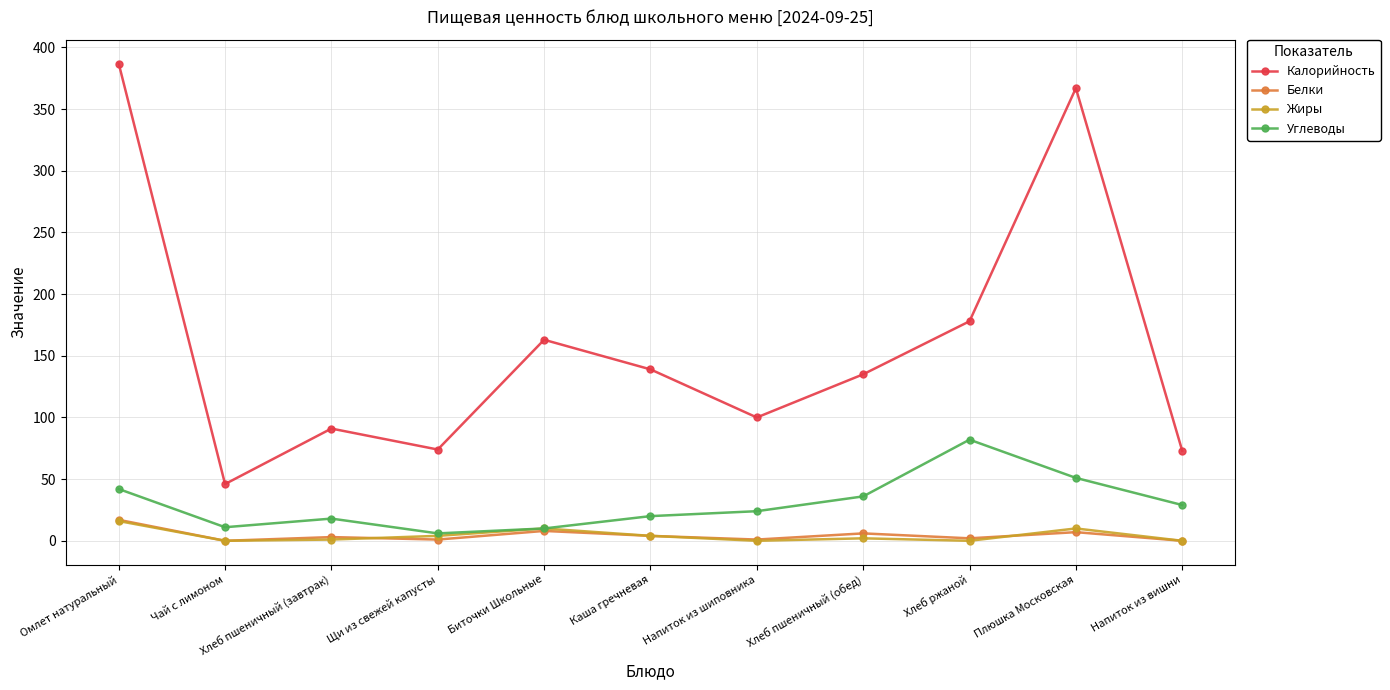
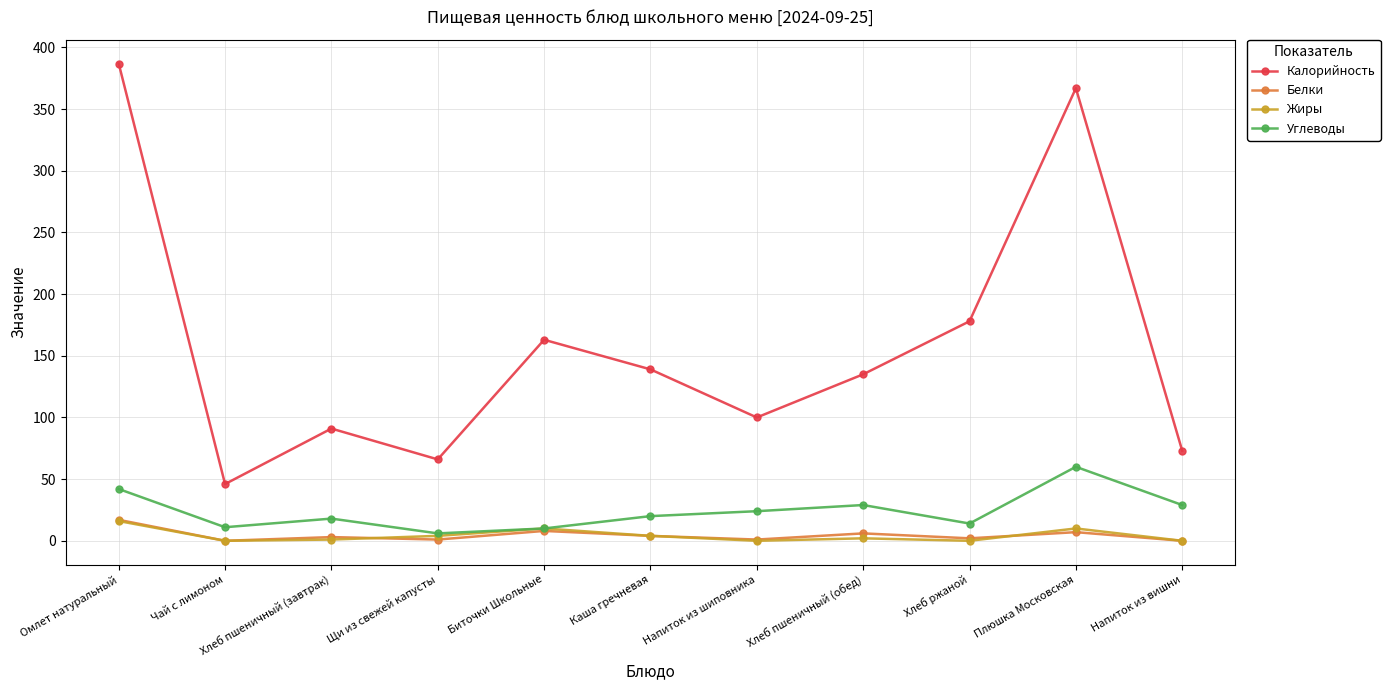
Калорийность, Щи из свежей капусты: 74 -> 66
Углеводы, Хлеб пшеничный (обед): 36 -> 29
Углеводы, Хлеб ржаной: 82 -> 14
Углеводы, Плюшка Московская: 51 -> 60
